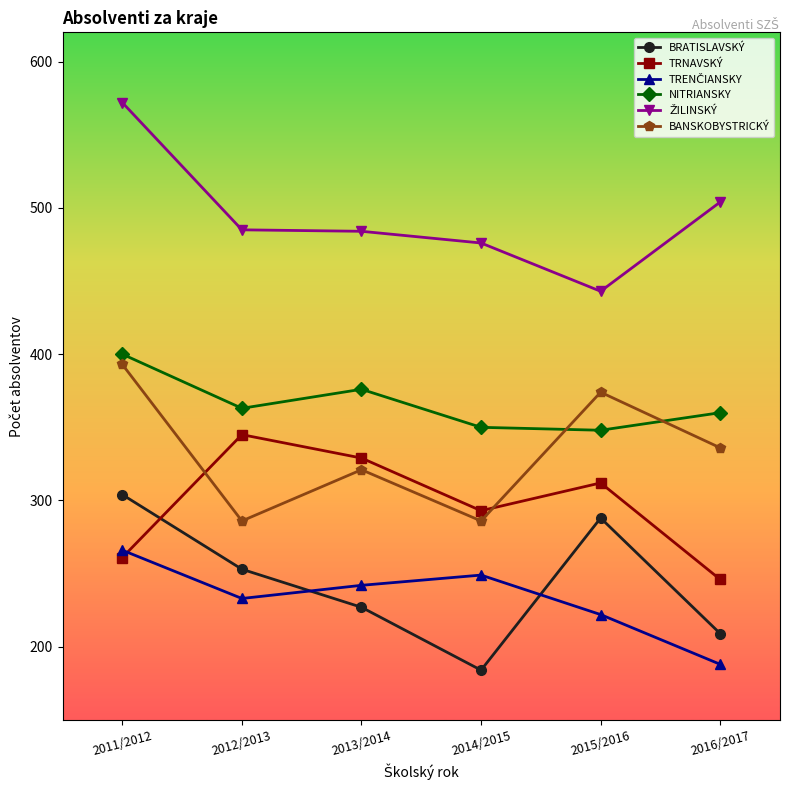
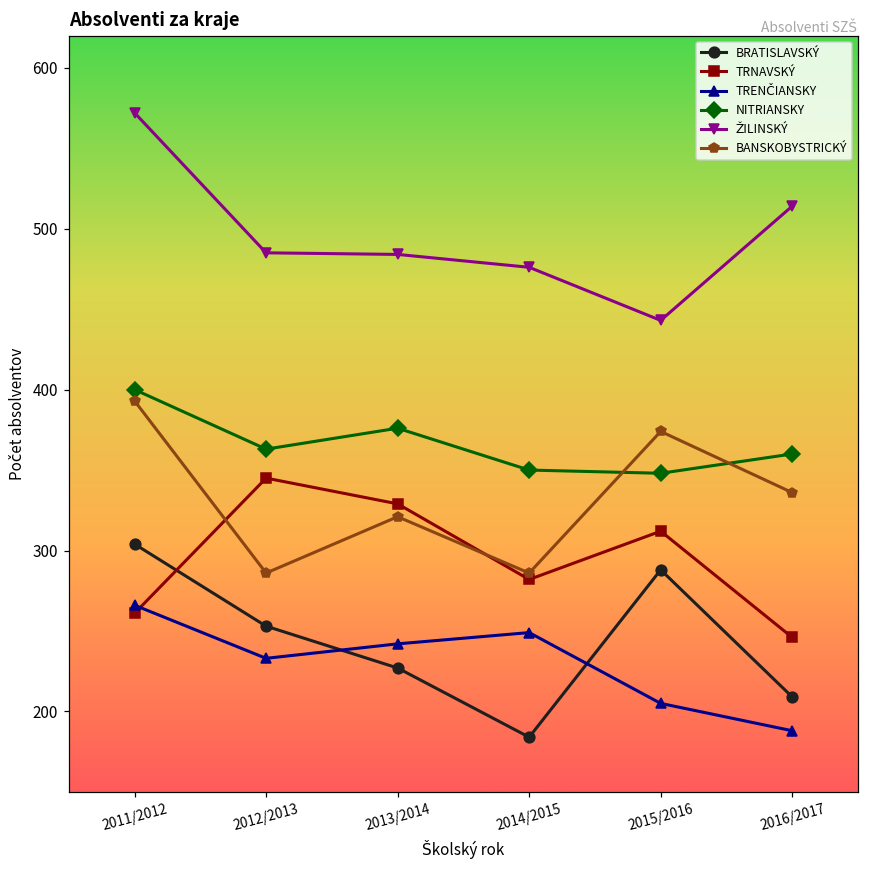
TRNAVSKÝ, 2014/2015: 293 -> 282
TRENČIANSKY, 2015/2016: 222 -> 205
ŽILINSKÝ, 2016/2017: 504 -> 514
